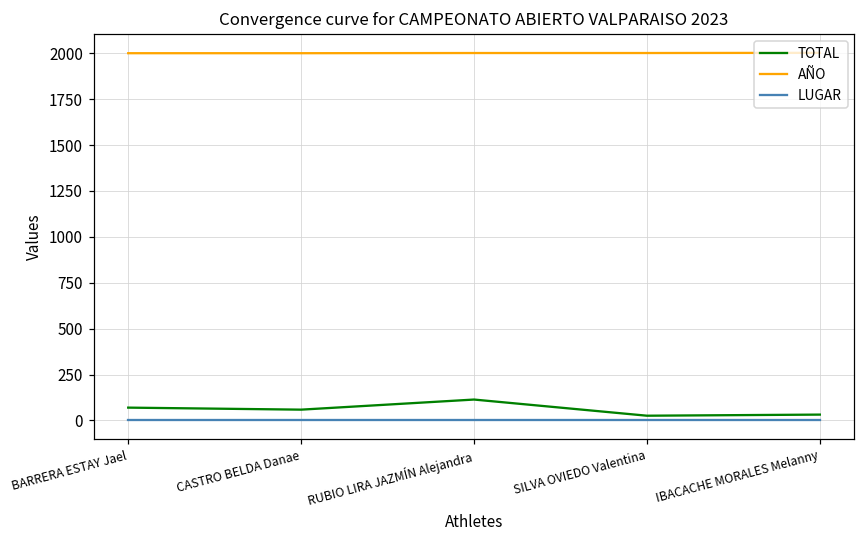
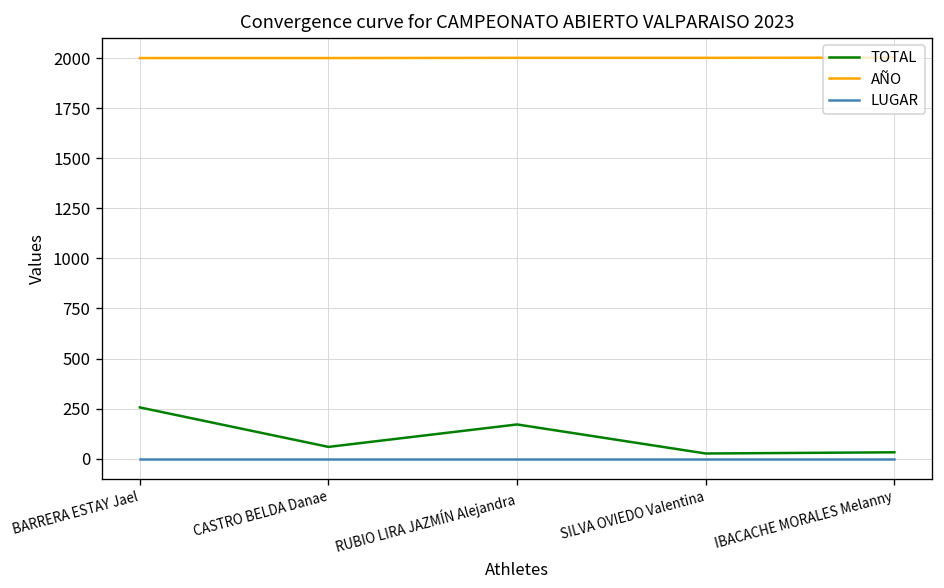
TOTAL, BARRERA ESTAY Jael: 70 -> 260
TOTAL, RUBIO LIRA JAZMÍN Alejandra: 110 -> 170
